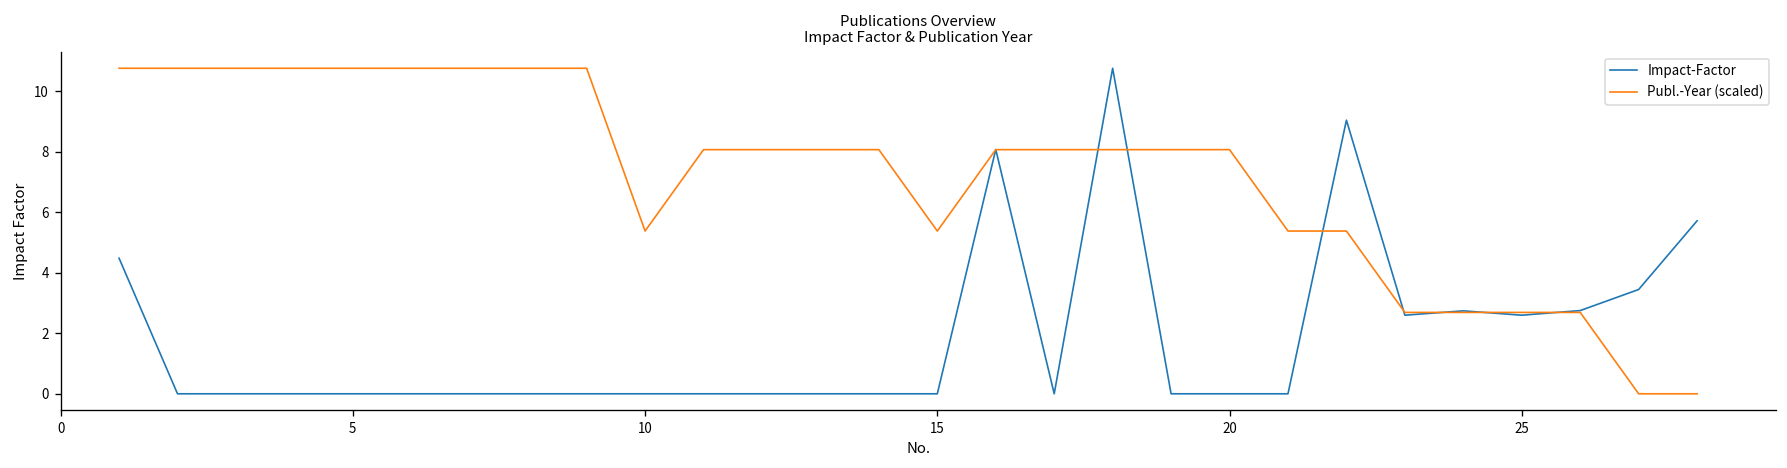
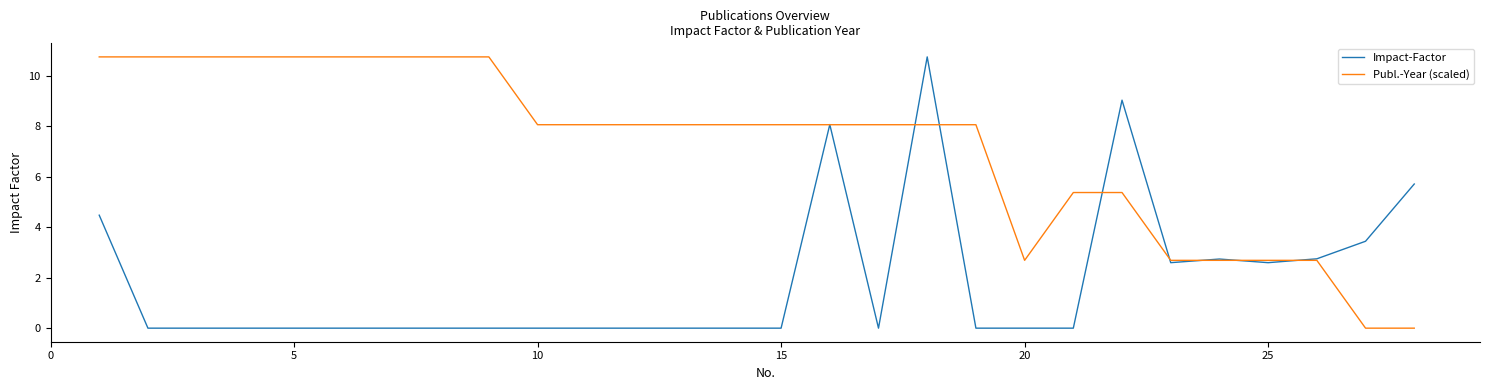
Publ.-Year (scaled), 10: 5.4 -> 8.1
Publ.-Year (scaled), 15: 5.4 -> 8.1
Publ.-Year (scaled), 20: 8.1 -> 2.7
